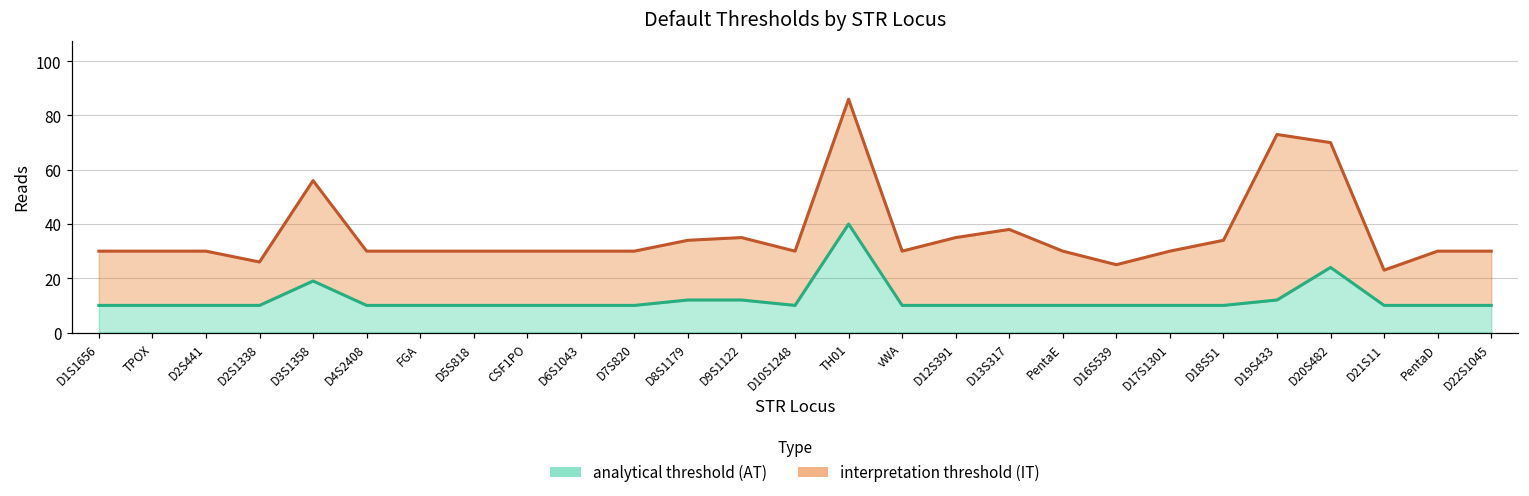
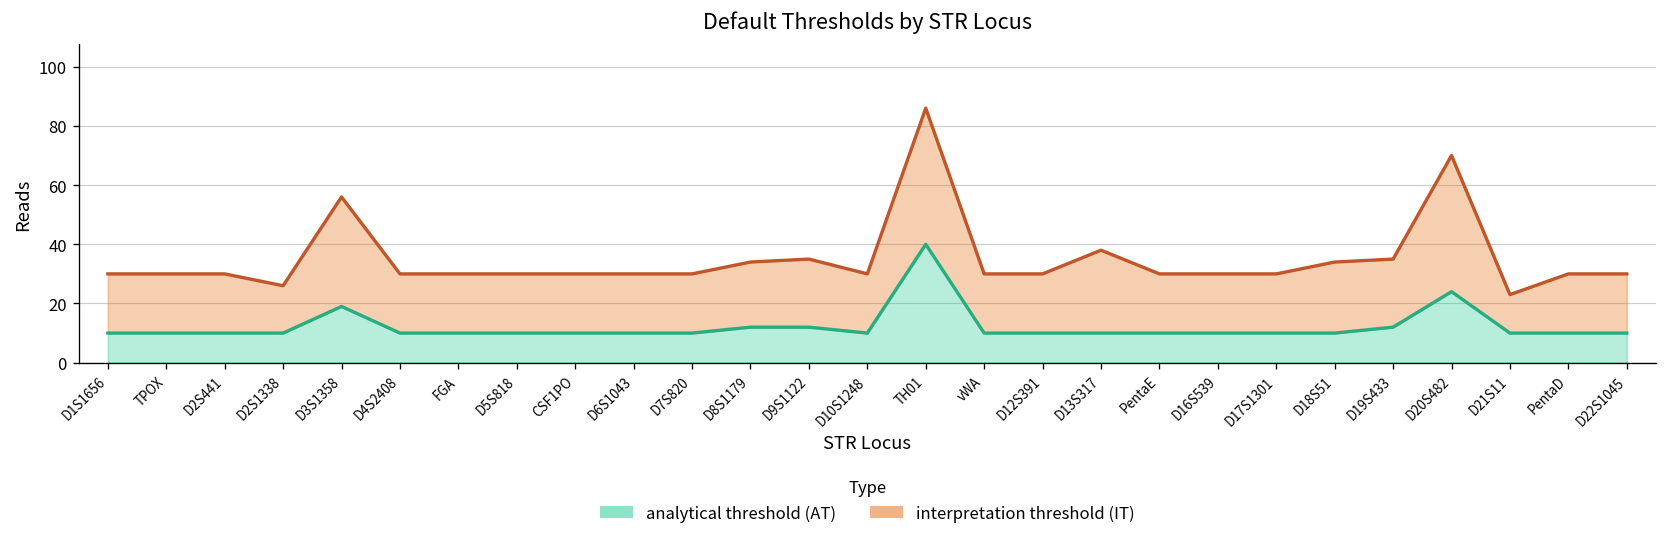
interpretation threshold (IT), D12S391: 35 -> 30
interpretation threshold (IT), D16S539: 25 -> 30
interpretation threshold (IT), D19S433: 73 -> 35
